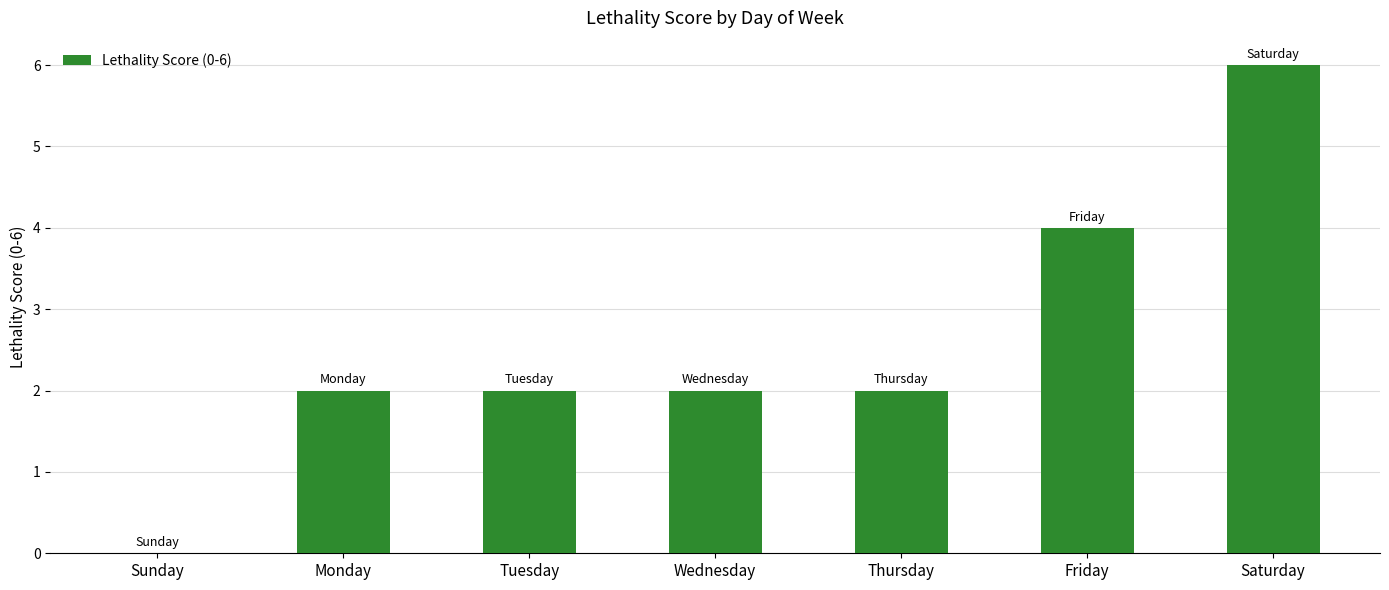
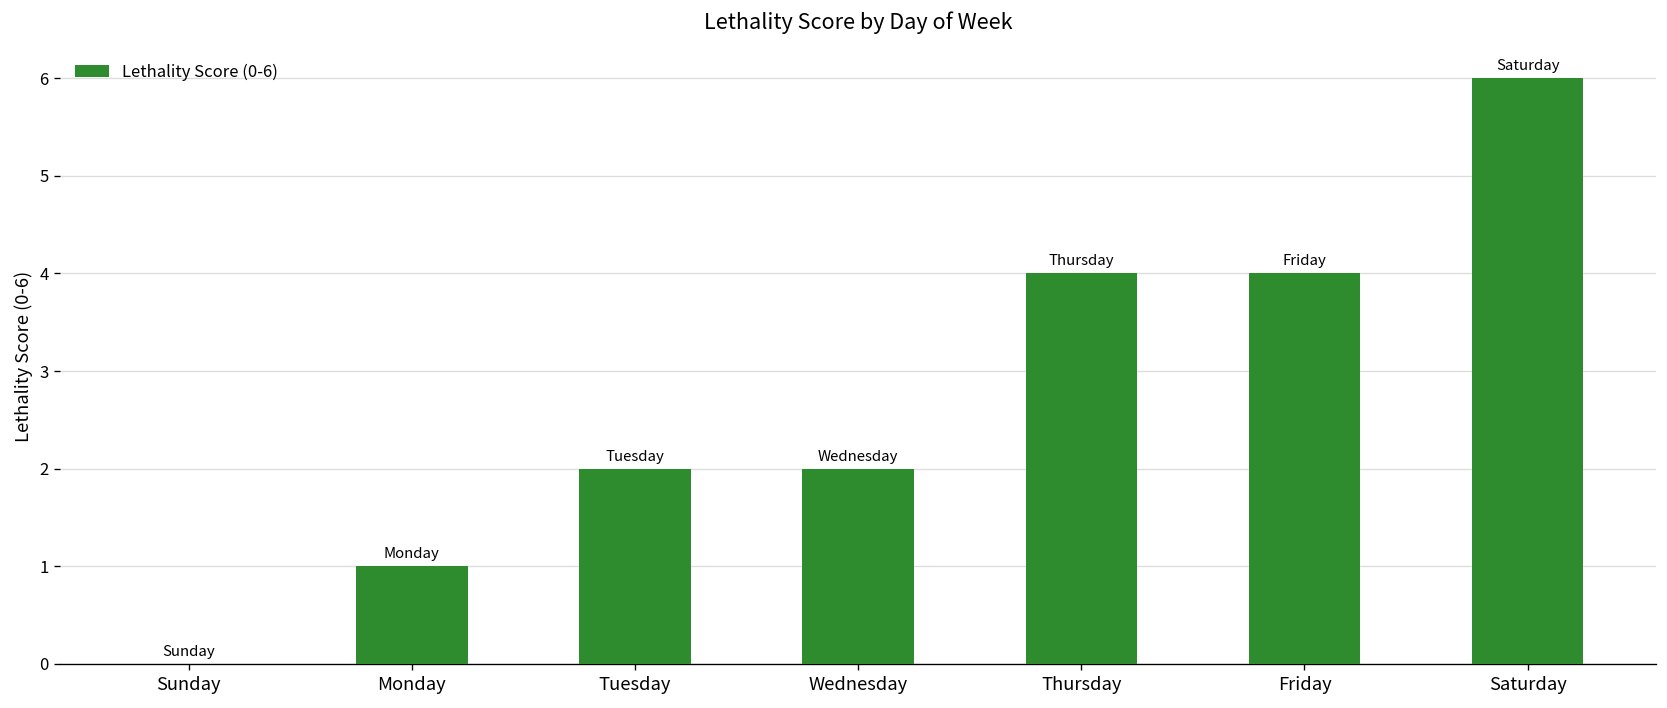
Monday: 2 -> 1
Thursday: 2 -> 4
